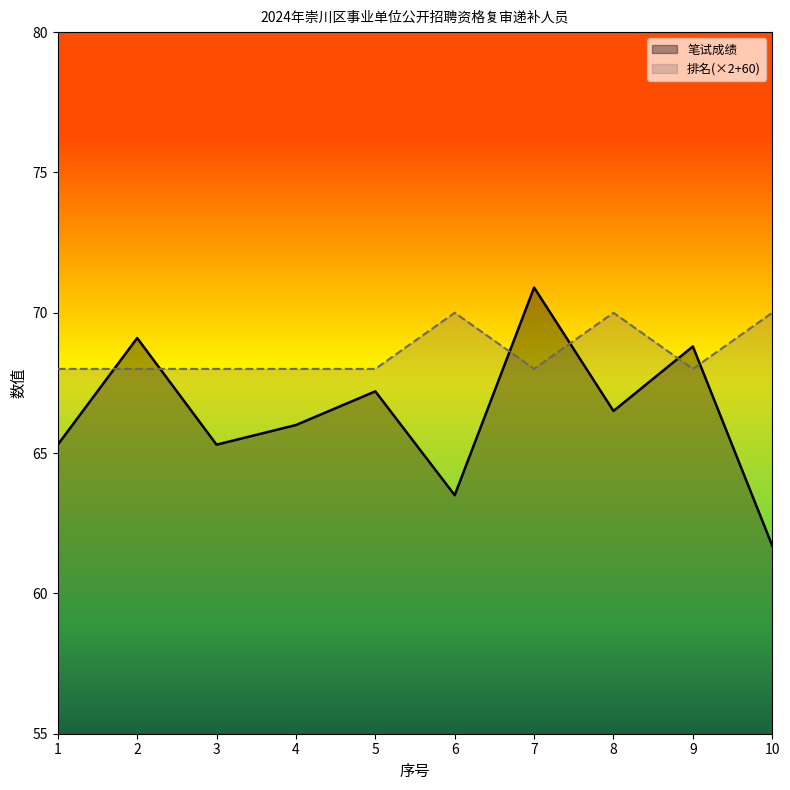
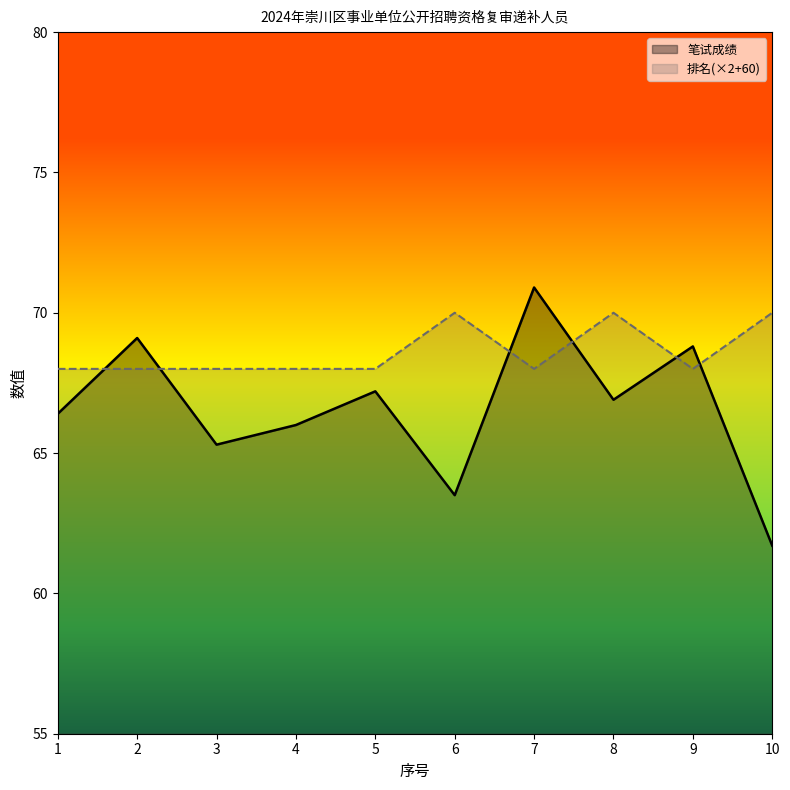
笔试成绩, 1: 65.3 -> 66.4
笔试成绩, 8: 66.5 -> 66.9
